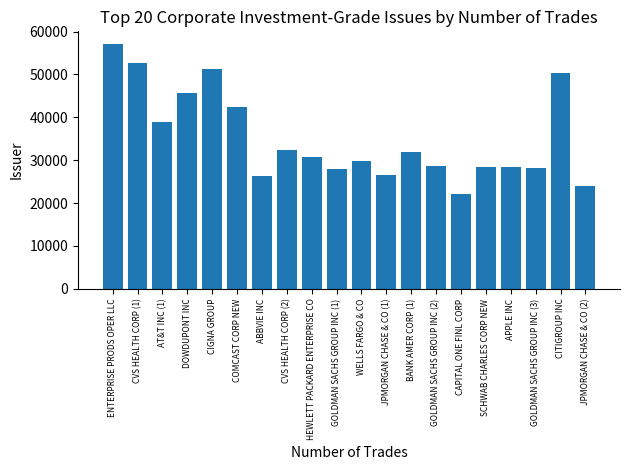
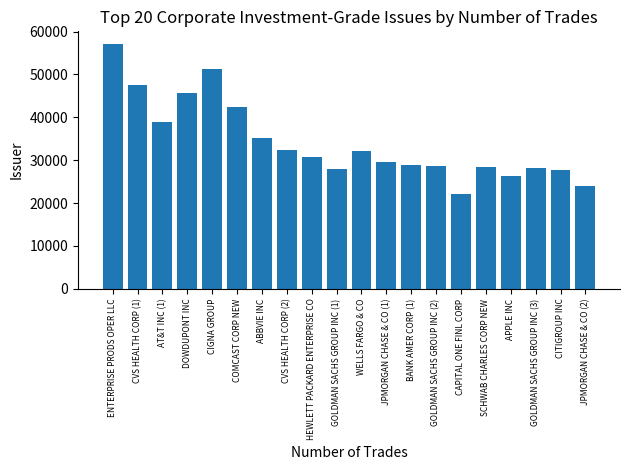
CVS HEALTH CORP (1): 53000 -> 48000
ABBVIE INC: 26000 -> 35000
WELLS FARGO & CO: 30000 -> 32000
JPMORGAN CHASE & CO (1): 27000 -> 30000
BANK AMER CORP (1): 32000 -> 29000
APPLE INC: 28000 -> 26000
CITIGROUP INC: 50000 -> 28000
